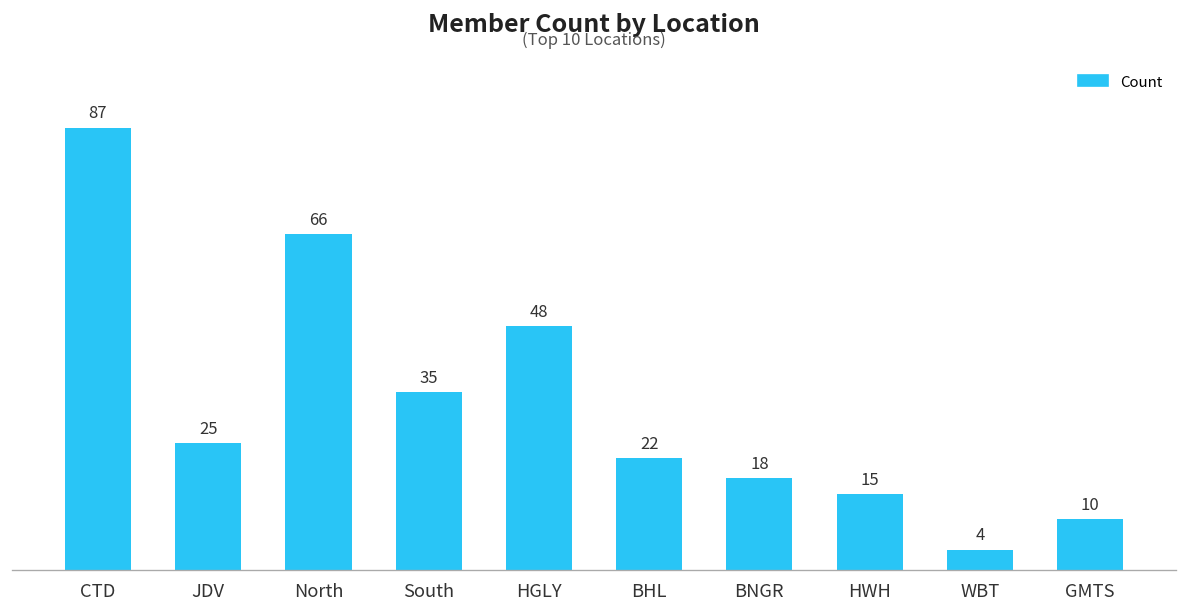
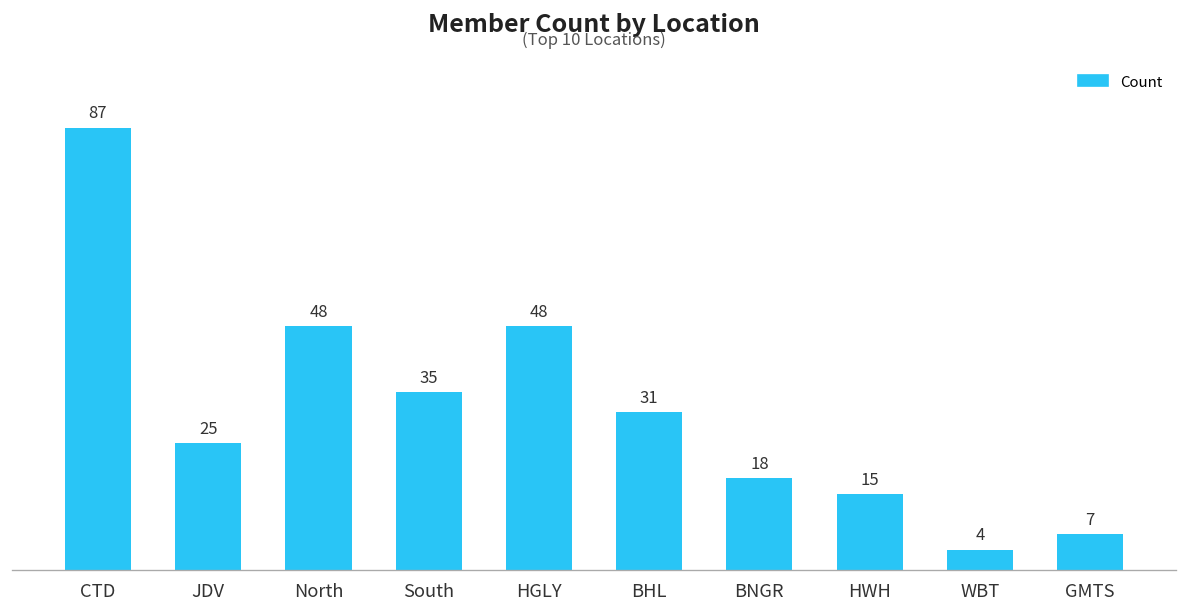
North: 66 -> 48
BHL: 22 -> 31
GMTS: 10 -> 7
